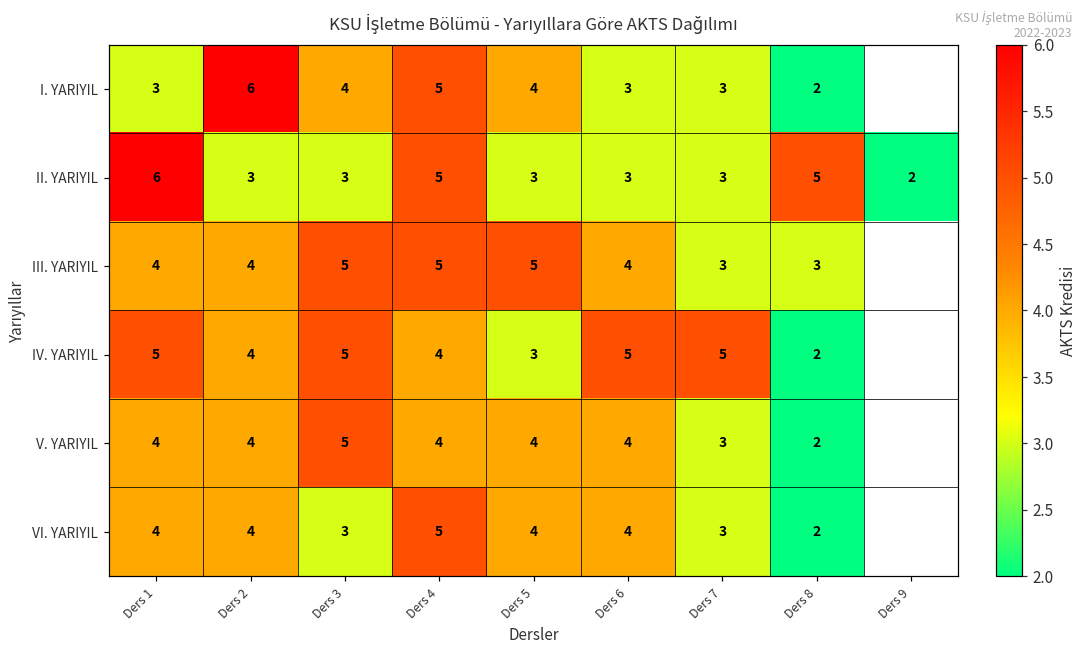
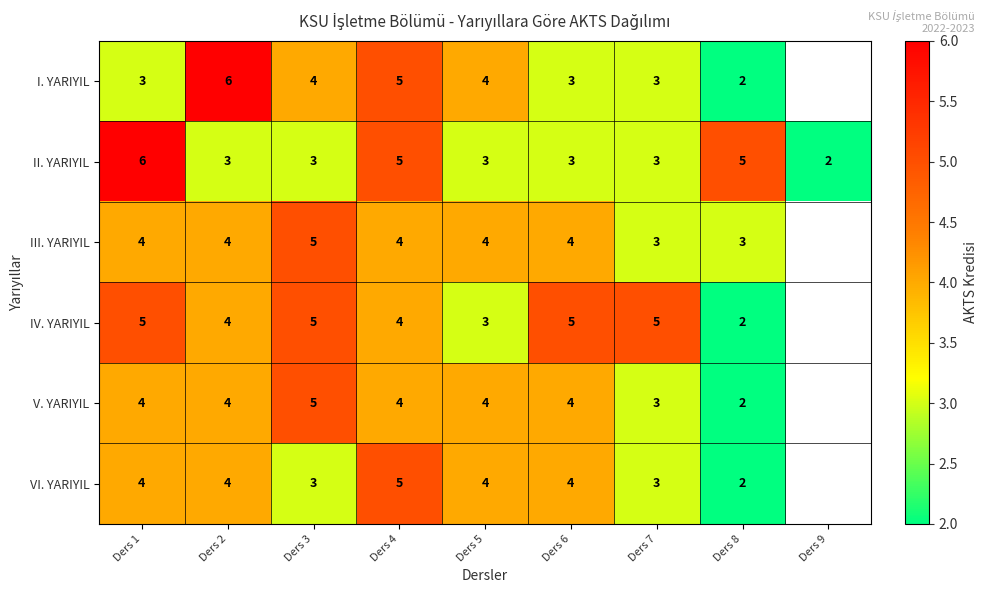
III. YARIYIL, Ders 4: 5 -> 4
III. YARIYIL, Ders 5: 5 -> 4
